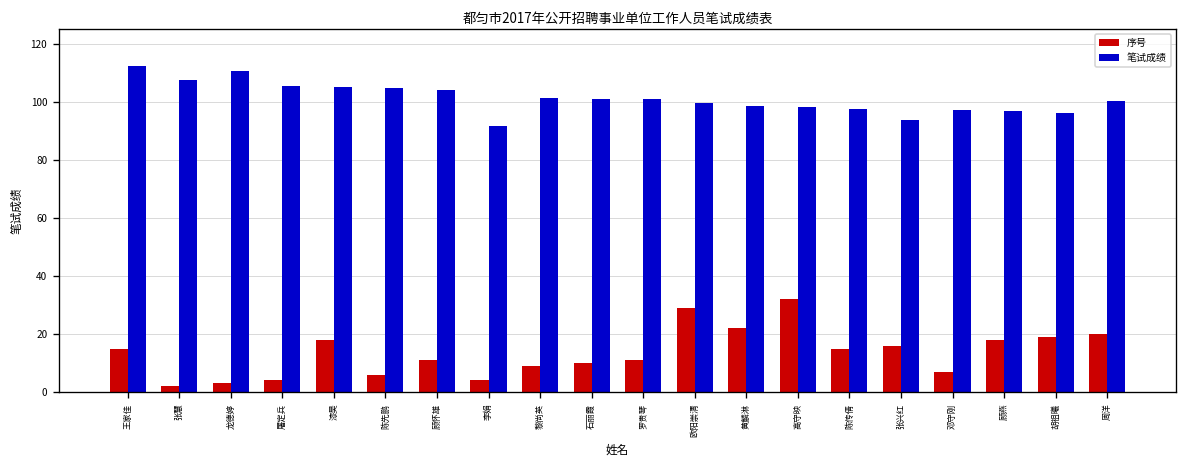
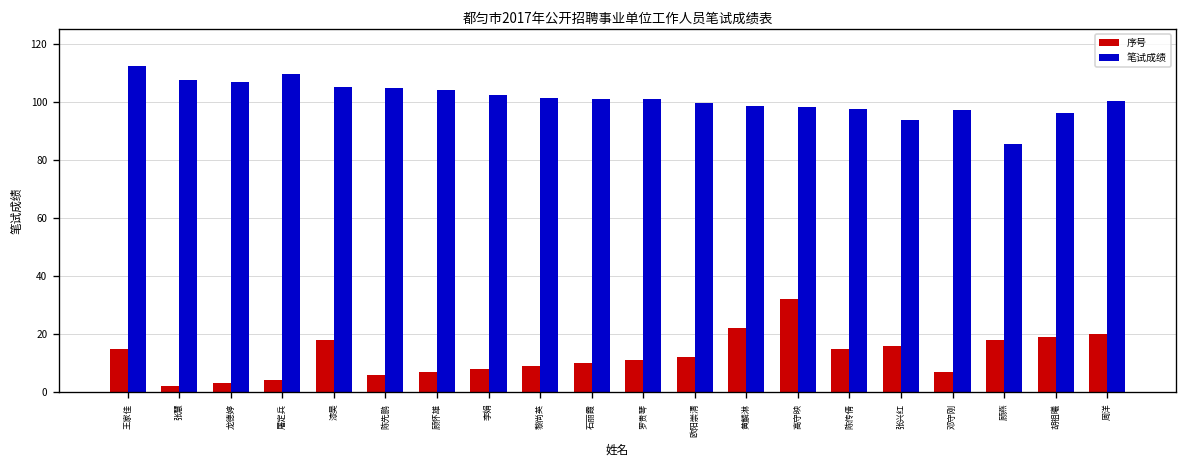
笔试成绩, 龙德婷: 111 -> 107
笔试成绩, 屠定兵: 105 -> 110
序号, 顾怀雄: 11 -> 7
序号, 李娟: 4 -> 8
笔试成绩, 李娟: 92 -> 102
序号, 欧阳崇清: 29 -> 12
笔试成绩, 顾燕: 97 -> 85
